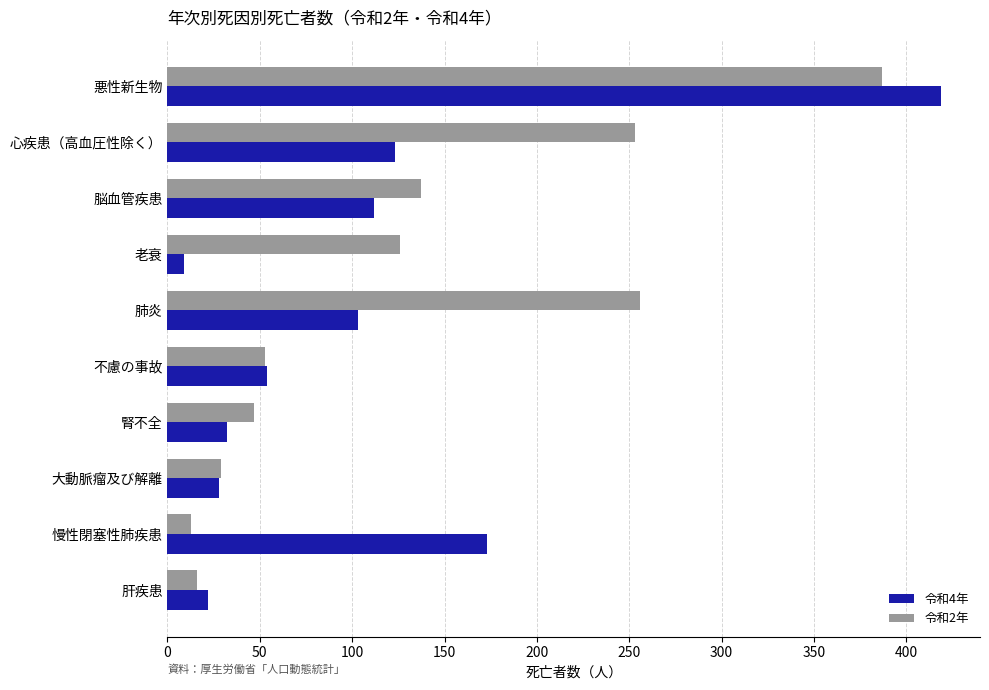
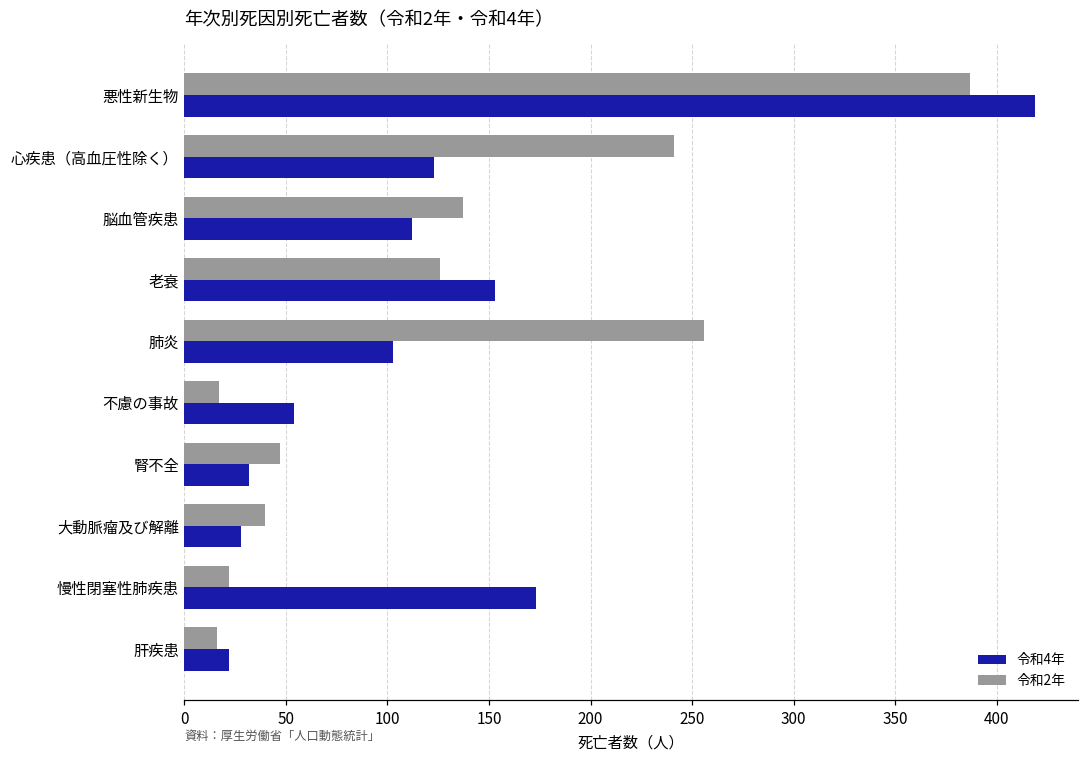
令和2年, 心疾患（高血圧性除く）: 253 -> 241
令和4年, 老衰: 9 -> 153
令和2年, 不慮の事故: 53 -> 17
令和2年, 大動脈瘤及び解離: 29 -> 40
令和2年, 慢性閉塞性肺疾患: 13 -> 22
